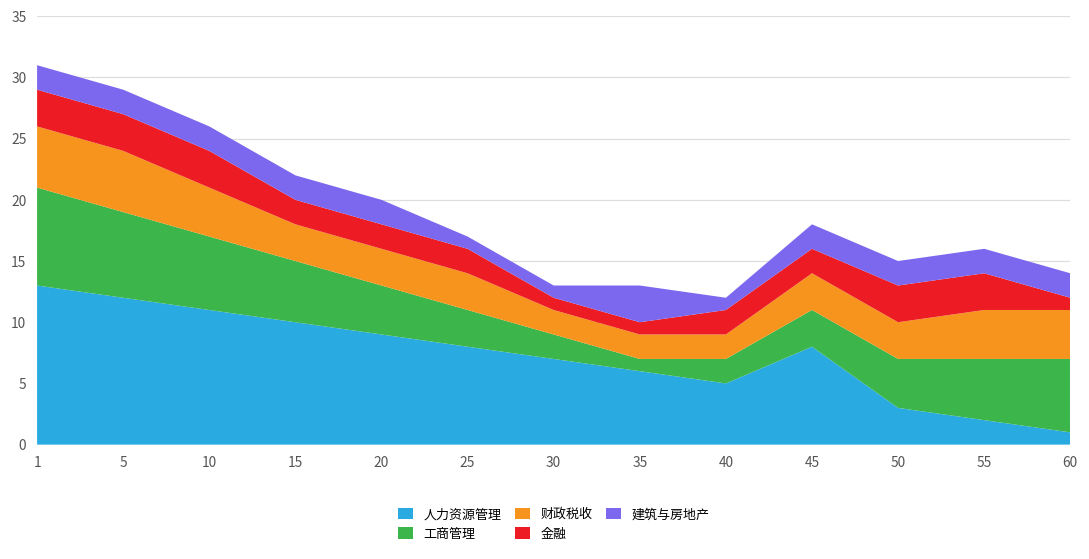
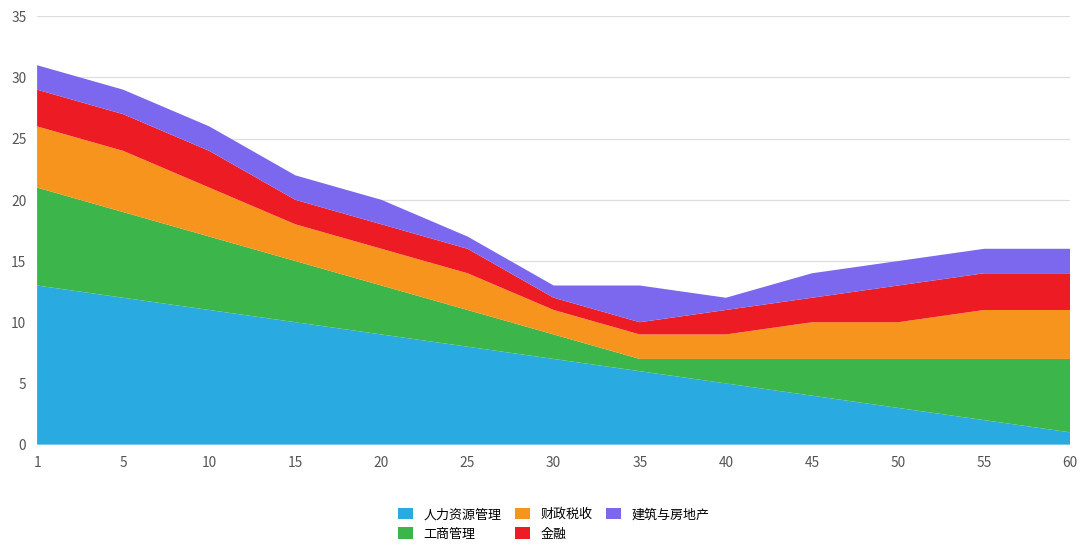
人力资源管理, 45: 8 -> 4
金融, 60: 1 -> 3
